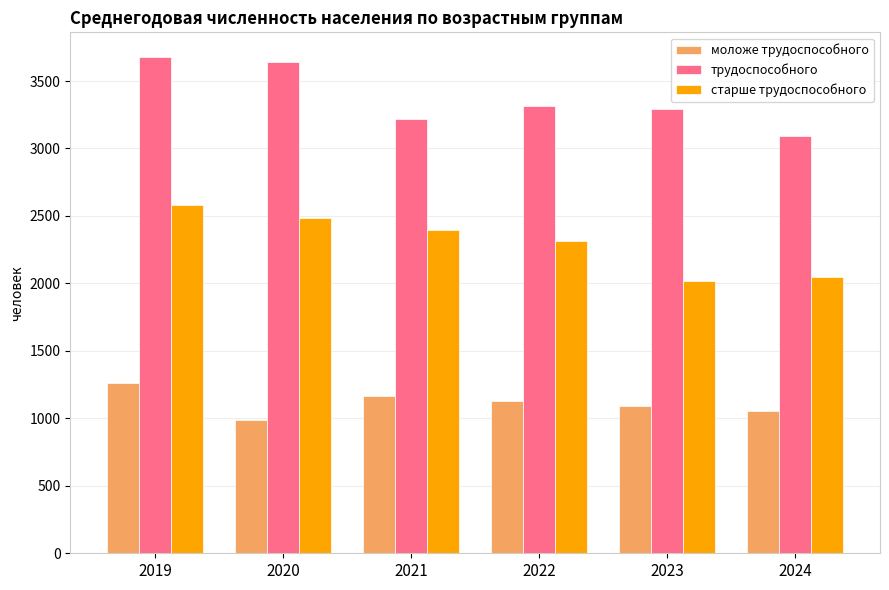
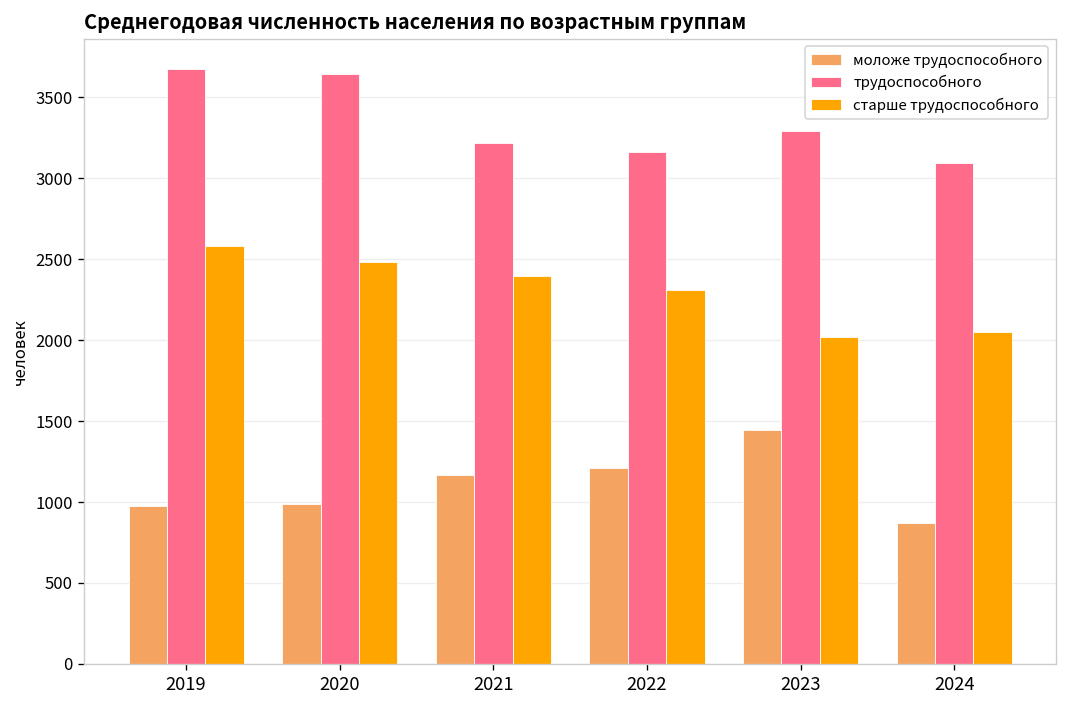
моложе трудоспособного, 2019: 1260 -> 970
моложе трудоспособного, 2022: 1130 -> 1210
трудоспособного, 2022: 3320 -> 3160
моложе трудоспособного, 2023: 1090 -> 1440
моложе трудоспособного, 2024: 1050 -> 870
